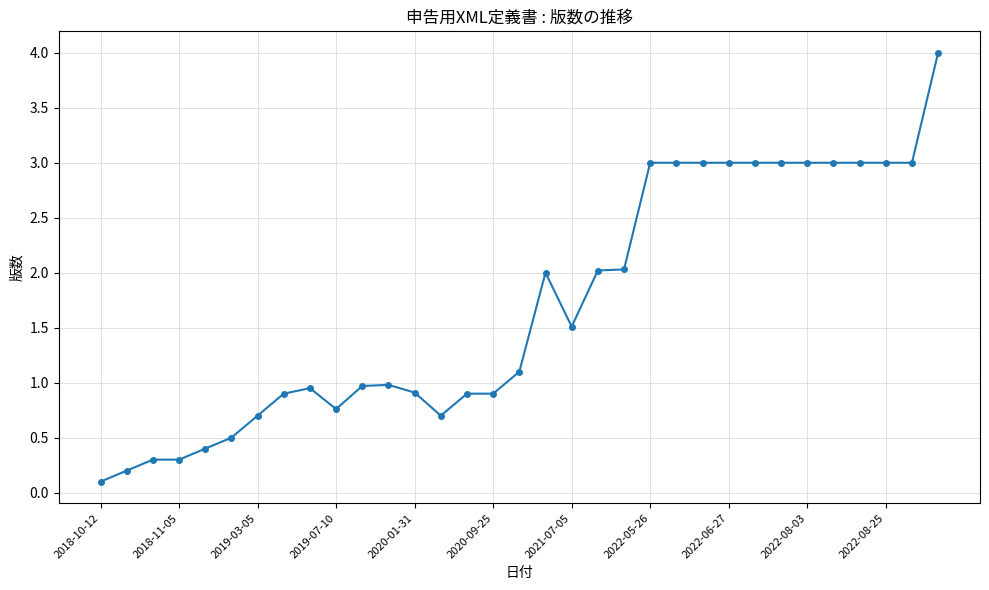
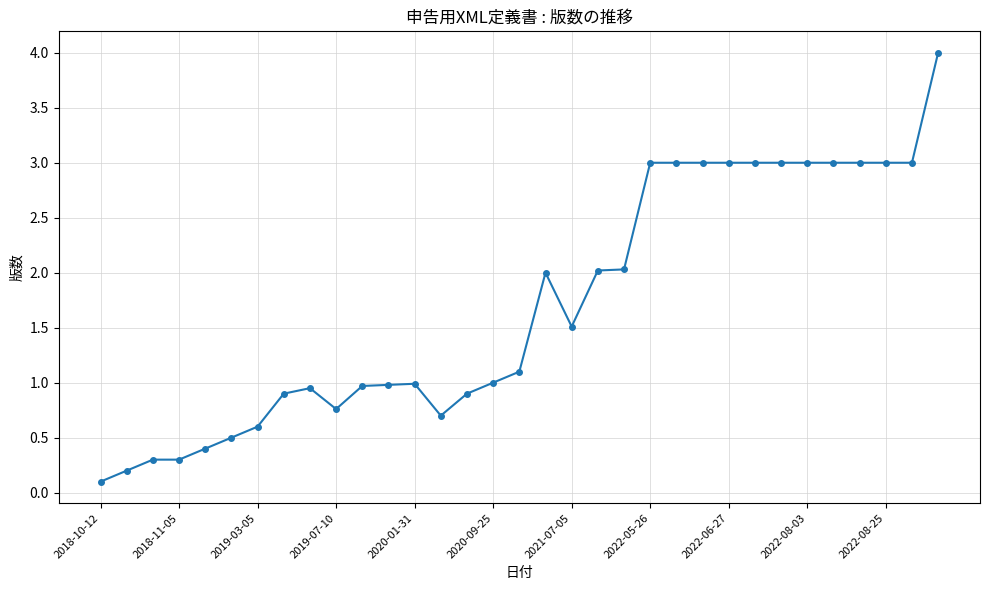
2019-03-05: 0.7 -> 0.6
2020-01-31: 0.91 -> 0.99
2020-09-25: 0.9 -> 1.0
